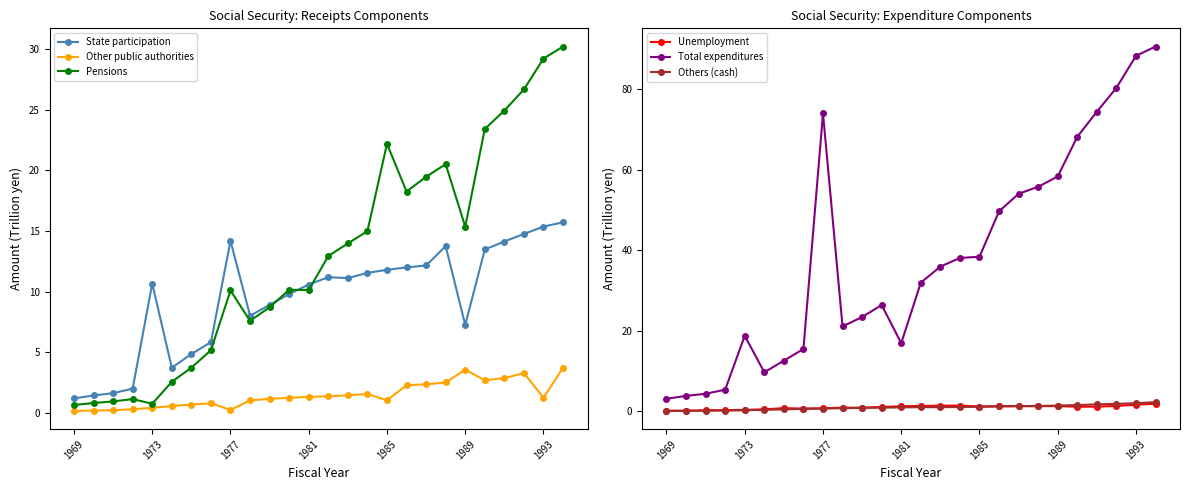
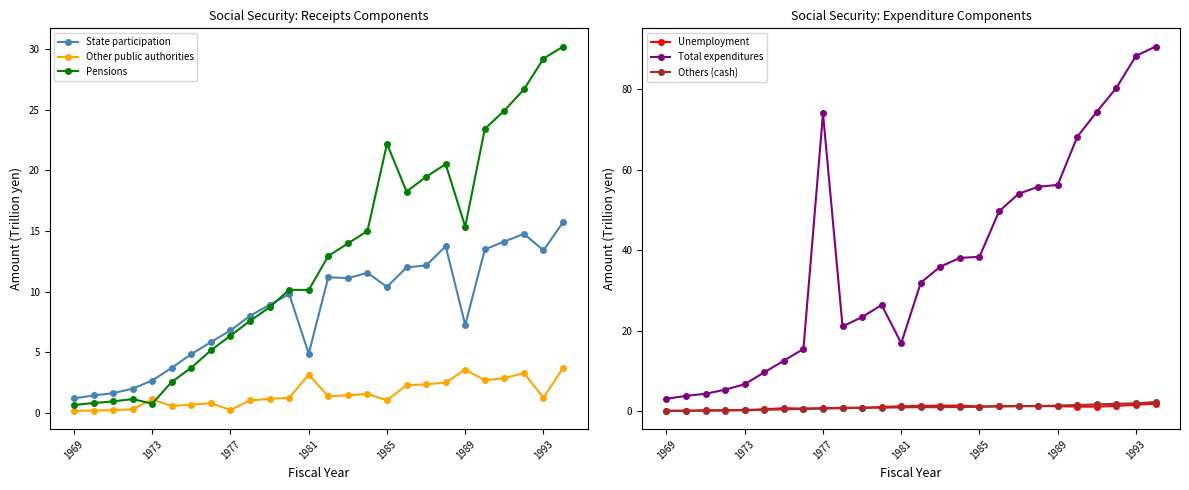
Social Security: Receipts Components, State participation, 1973: 10.7 -> 2.7
Social Security: Receipts Components, Other public authorities, 1973: 0.4 -> 1.1
Social Security: Receipts Components, State participation, 1977: 14.2 -> 6.8
Social Security: Receipts Components, Pensions, 1977: 10.1 -> 6.4
Social Security: Receipts Components, State participation, 1981: 10.6 -> 4.9
Social Security: Receipts Components, Other public authorities, 1981: 1.3 -> 3.2
Social Security: Receipts Components, State participation, 1985: 11.8 -> 10.4
Social Security: Receipts Components, State participation, 1993: 15.4 -> 13.4
Social Security: Expenditure Components, Total expenditures, 1973: 19 -> 7
Social Security: Expenditure Components, Total expenditures, 1989: 58 -> 56
